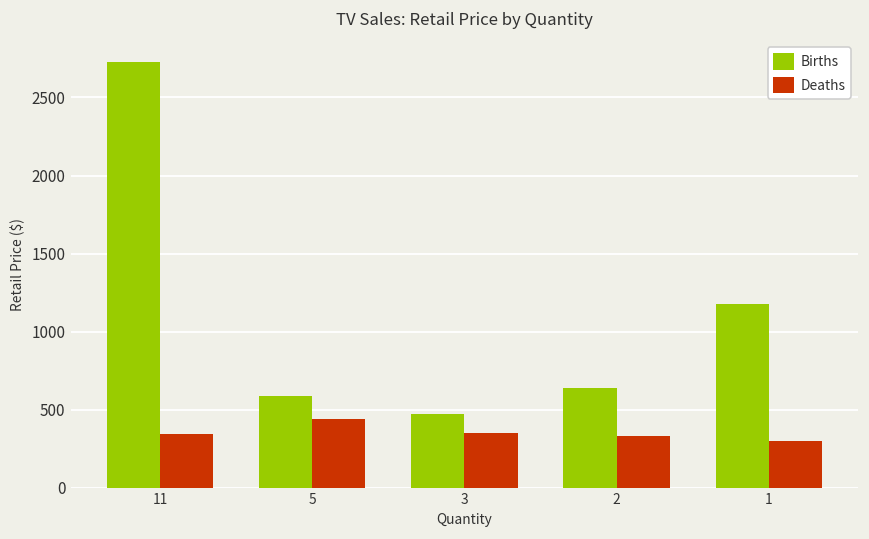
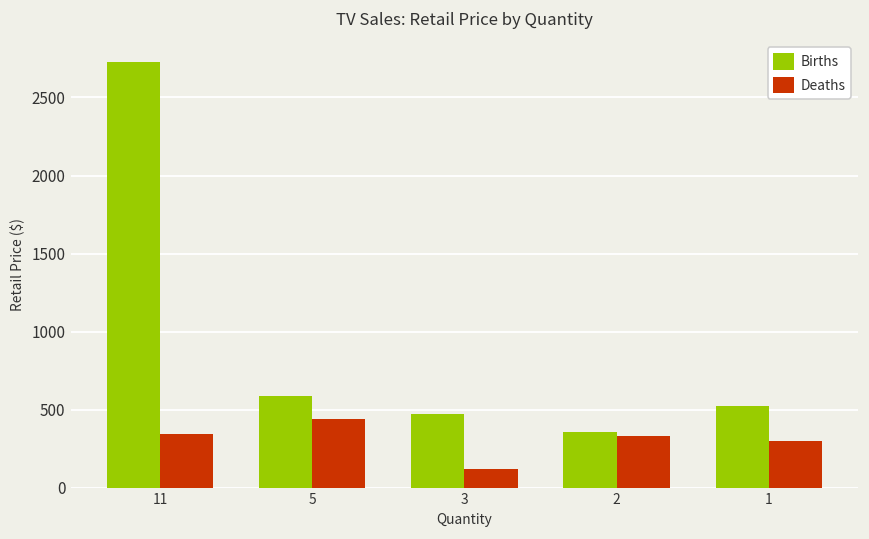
Deaths, 3: 350 -> 120
Births, 2: 640 -> 360
Births, 1: 1180 -> 530
